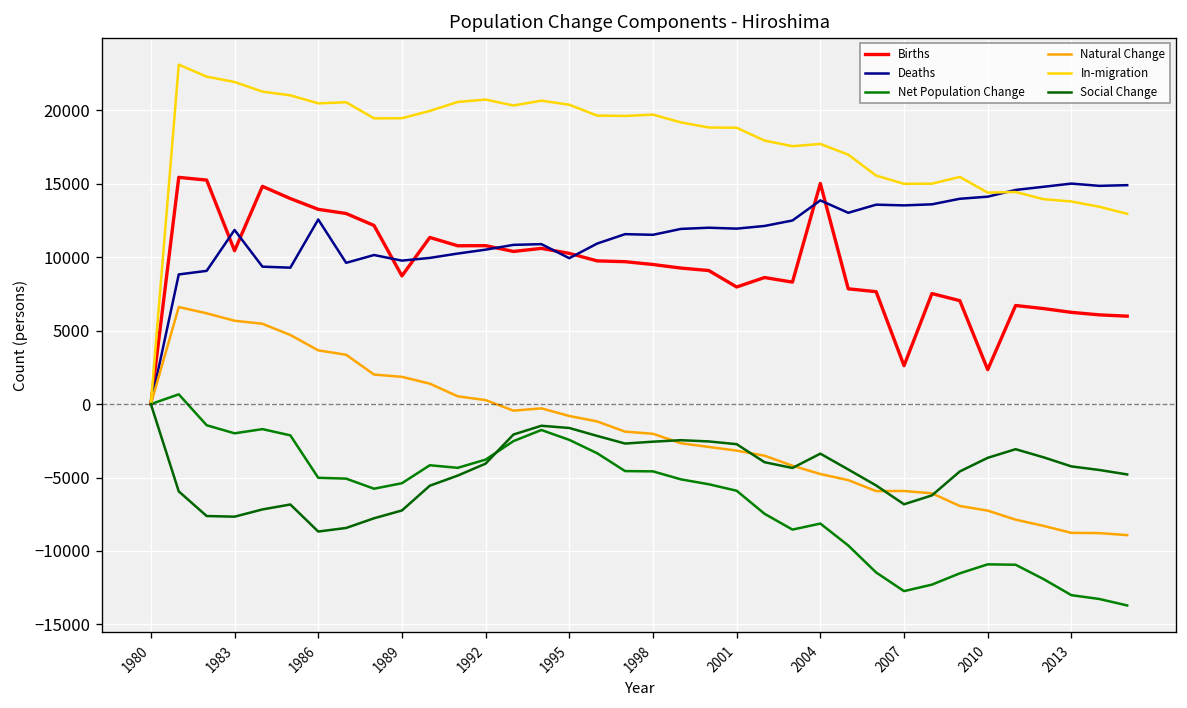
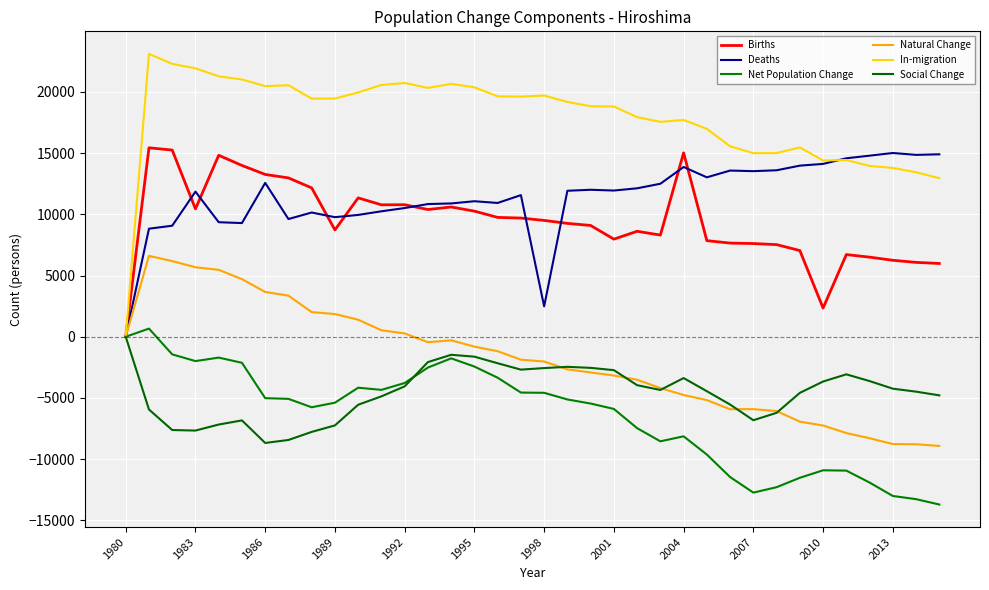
Deaths, 1995: 9900 -> 11100
Deaths, 1998: 11500 -> 2500
Births, 2007: 2600 -> 7600
